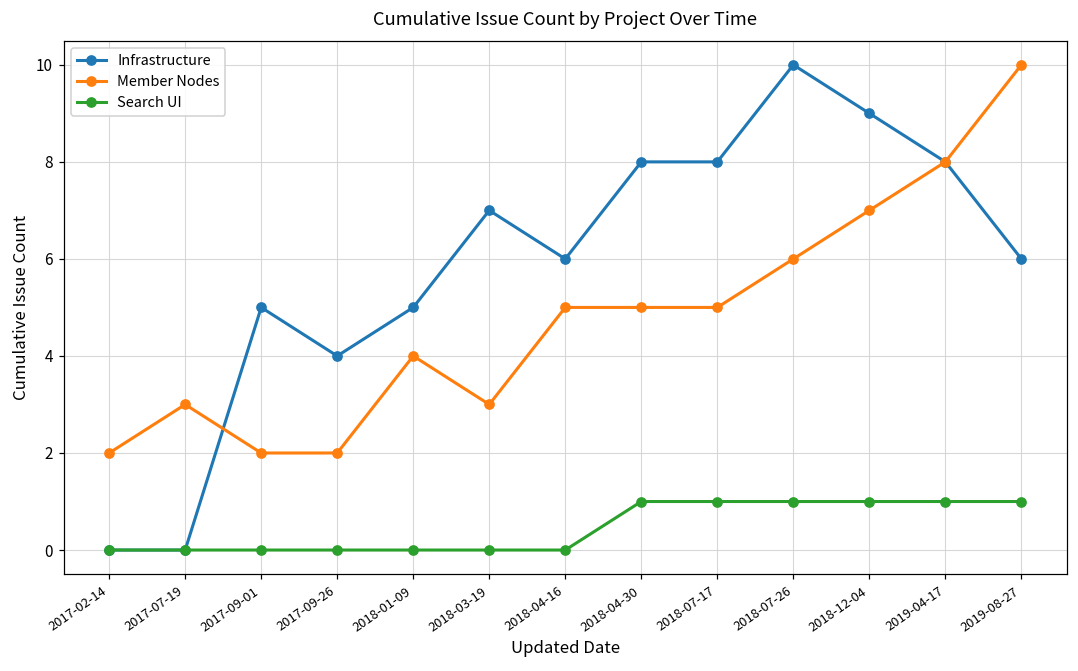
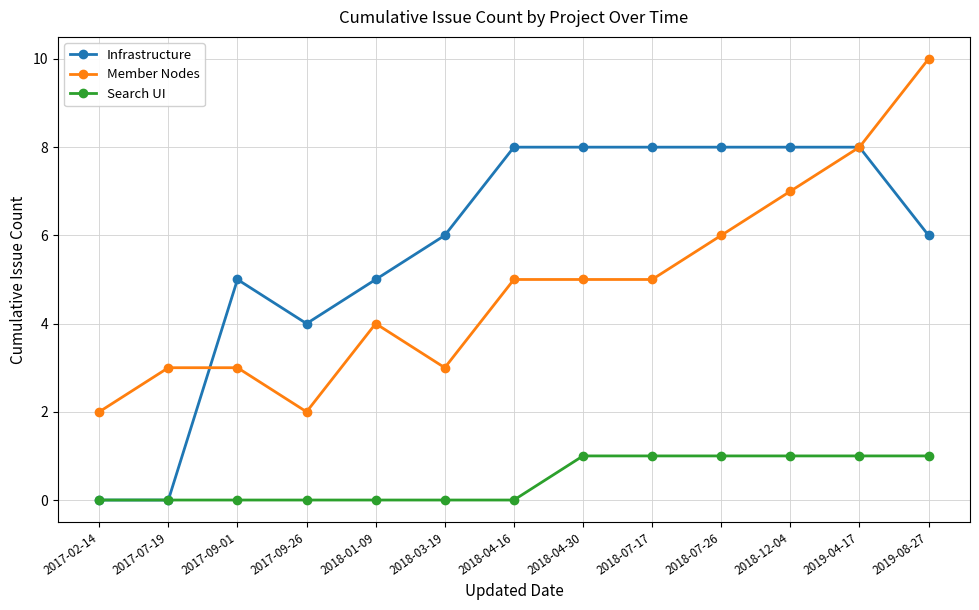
Member Nodes, 2017-09-01: 2 -> 3
Infrastructure, 2018-03-19: 7 -> 6
Infrastructure, 2018-04-16: 6 -> 8
Infrastructure, 2018-07-26: 10 -> 8
Infrastructure, 2018-12-04: 9 -> 8
